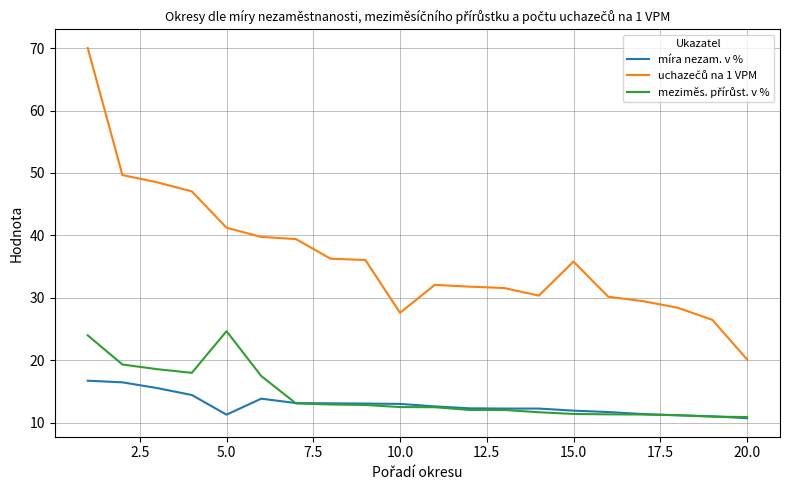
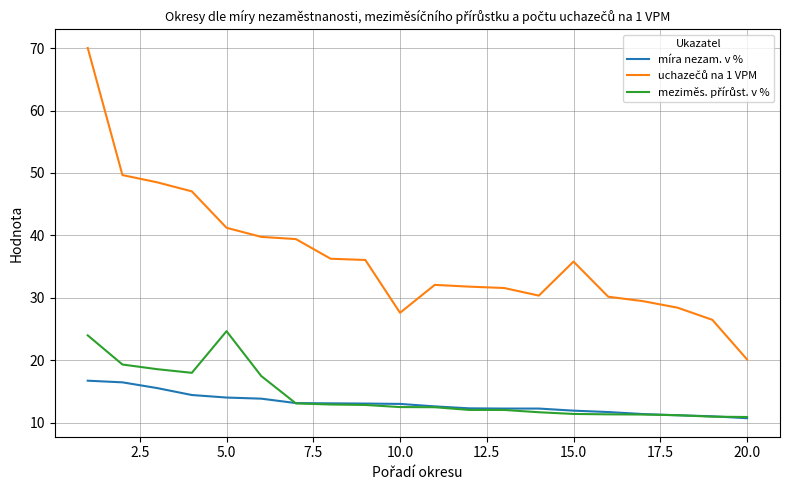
míra nezam. v %, 5.0: 11 -> 14
